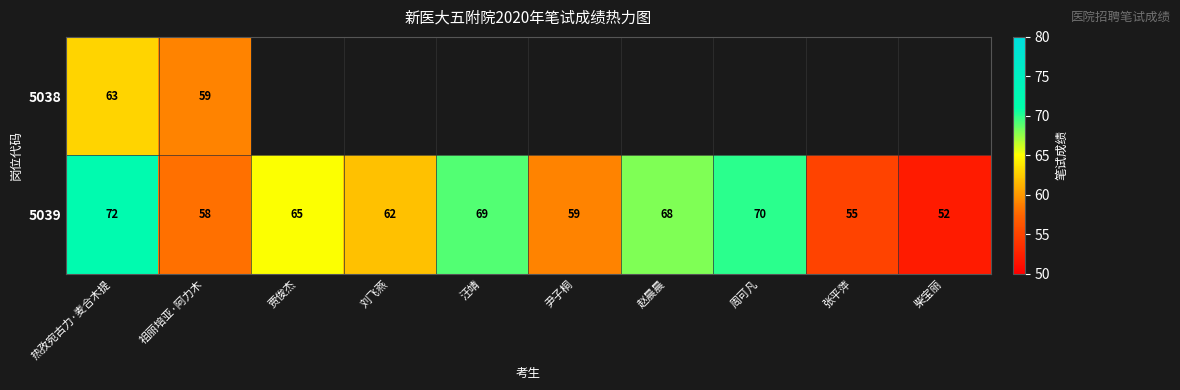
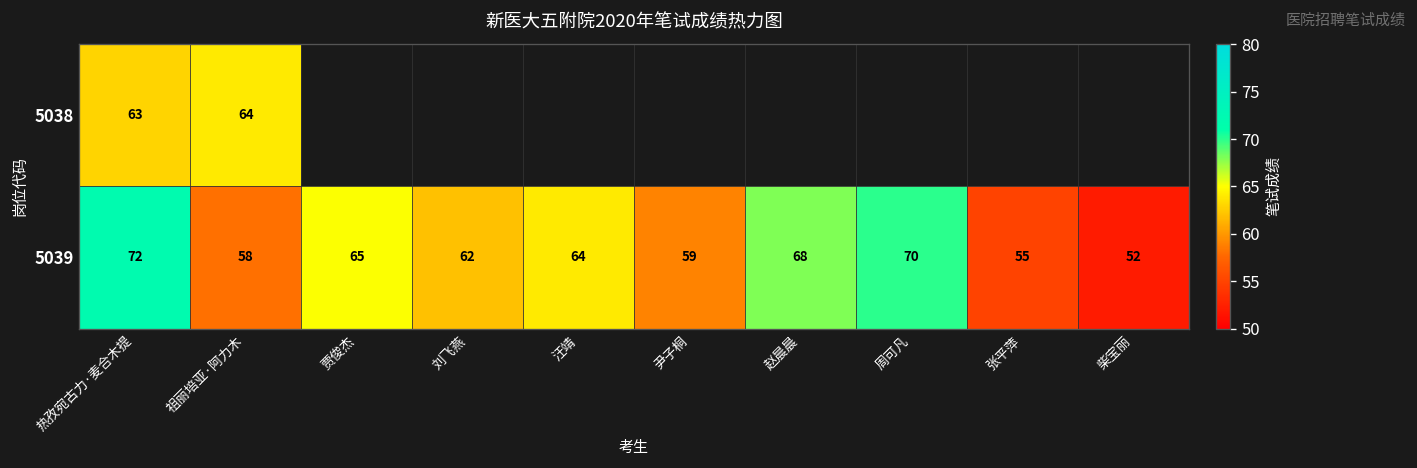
5038, 祖丽培亚·阿力木: 59 -> 64
5039, 汪靖: 69 -> 64
